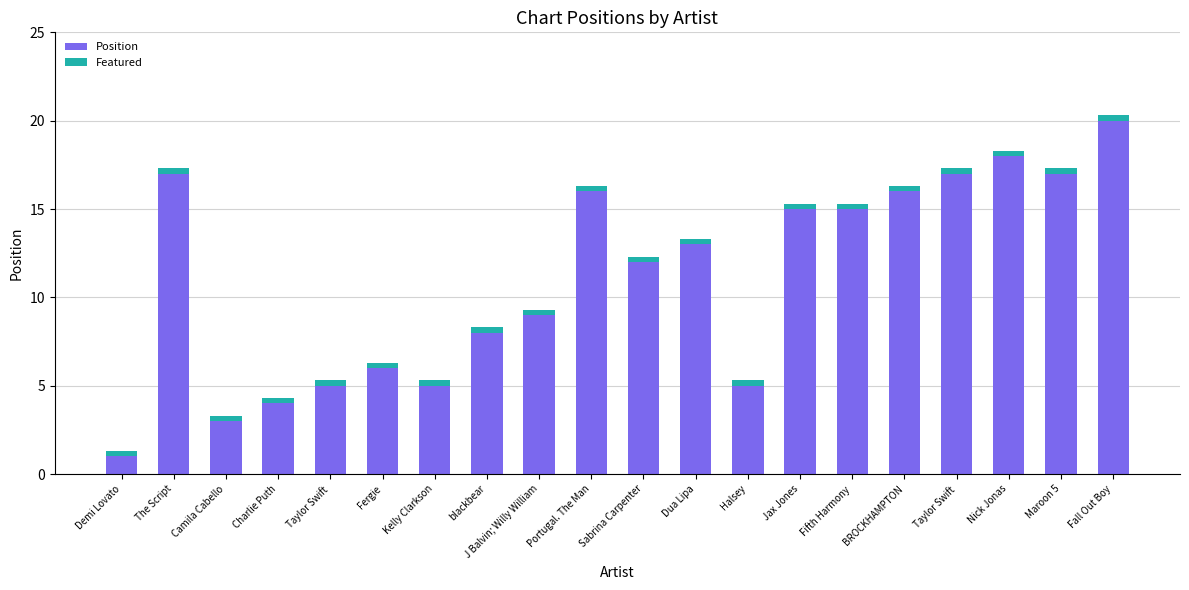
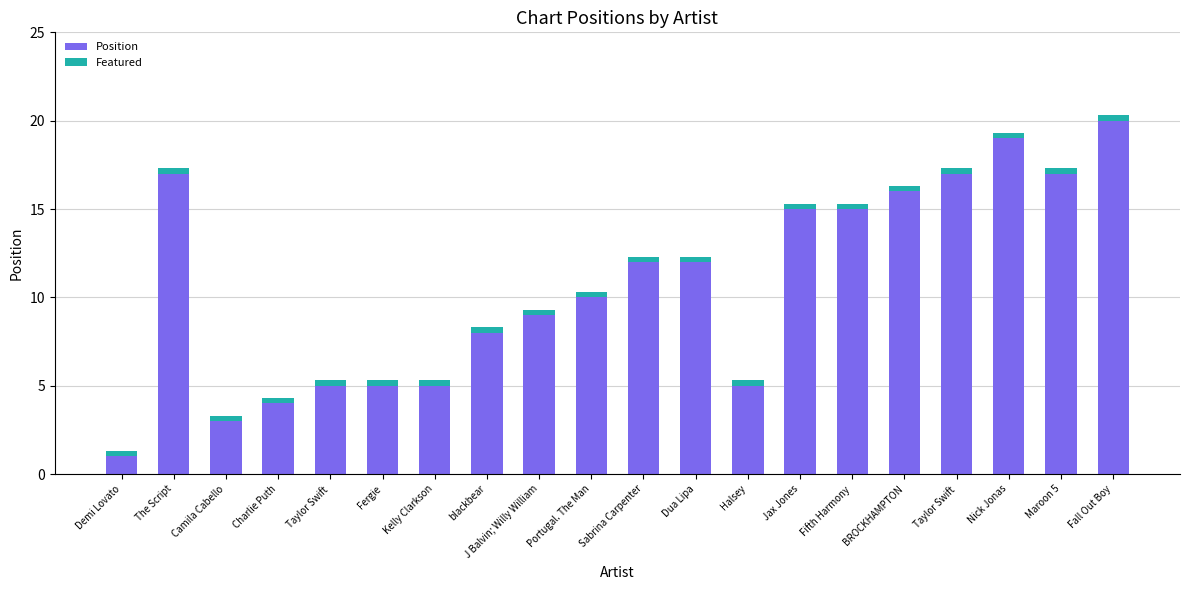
Position, Fergie: 6 -> 5
Position, Portugal. The Man: 16 -> 10
Position, Dua Lipa: 13 -> 12
Position, Nick Jonas: 18 -> 19
